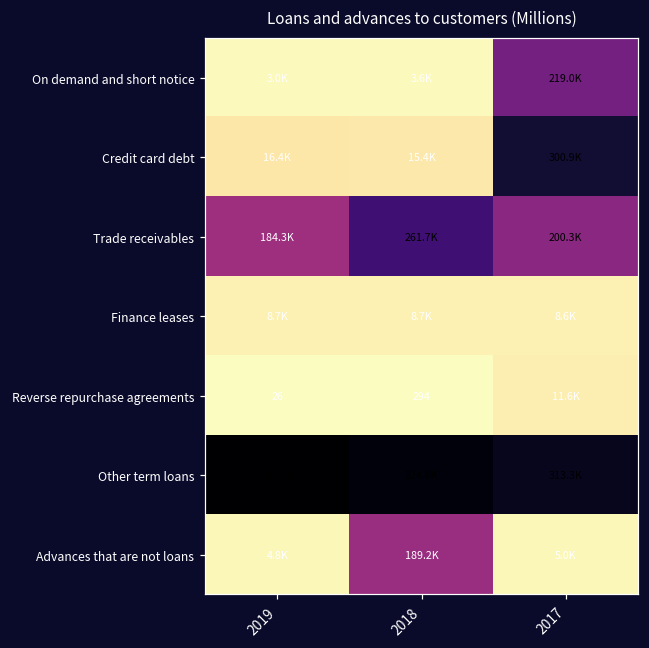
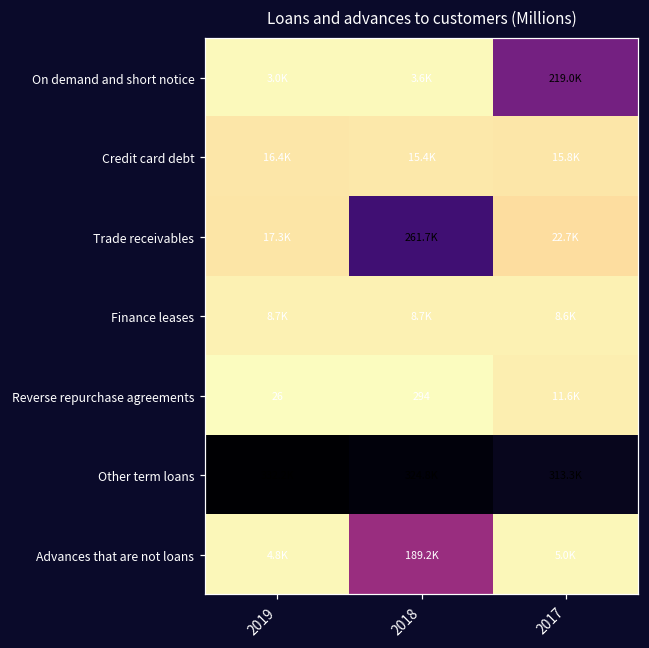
Credit card debt, 2017: 300.9K -> 15.8K
Trade receivables, 2019: 184.3K -> 17.3K
Trade receivables, 2017: 200.3K -> 22.7K
